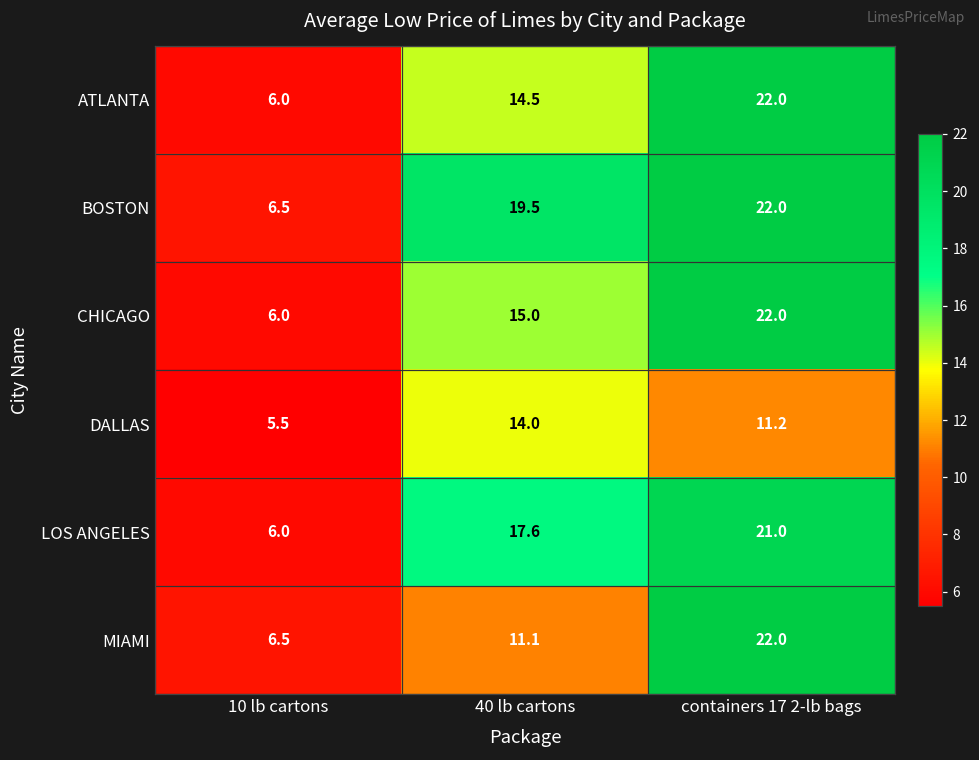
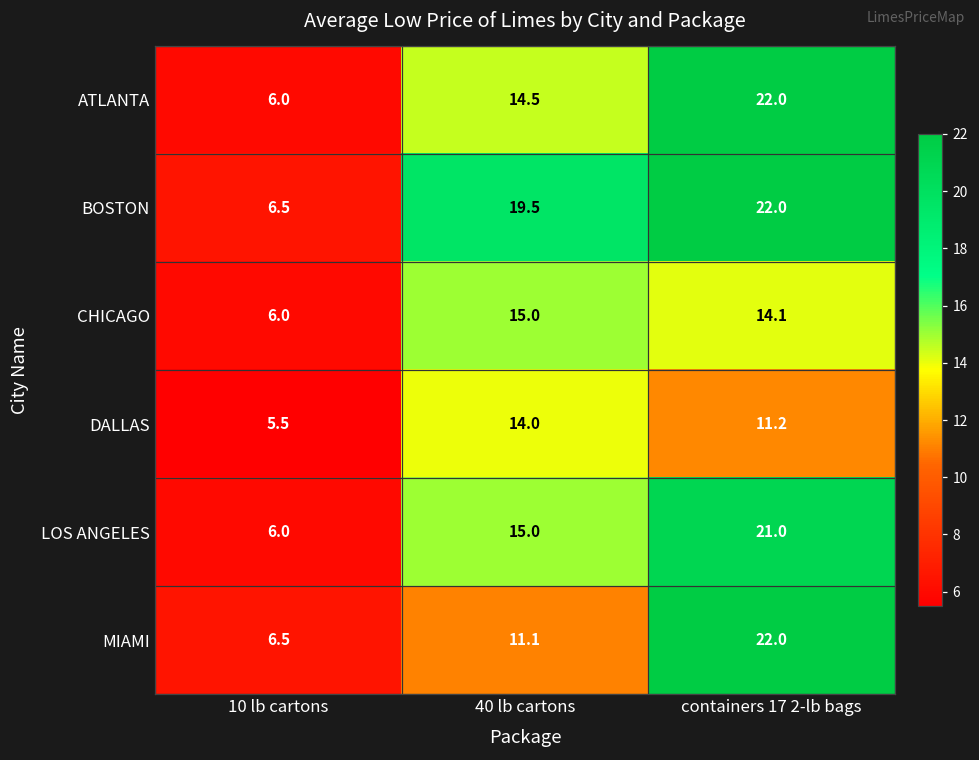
CHICAGO, containers 17 2-lb bags: 22.0 -> 14.1
LOS ANGELES, 40 lb cartons: 17.6 -> 15.0
